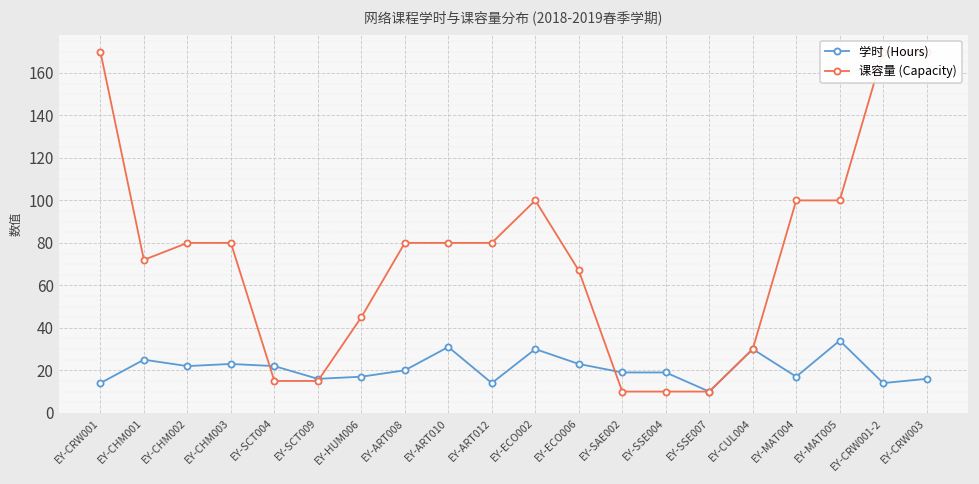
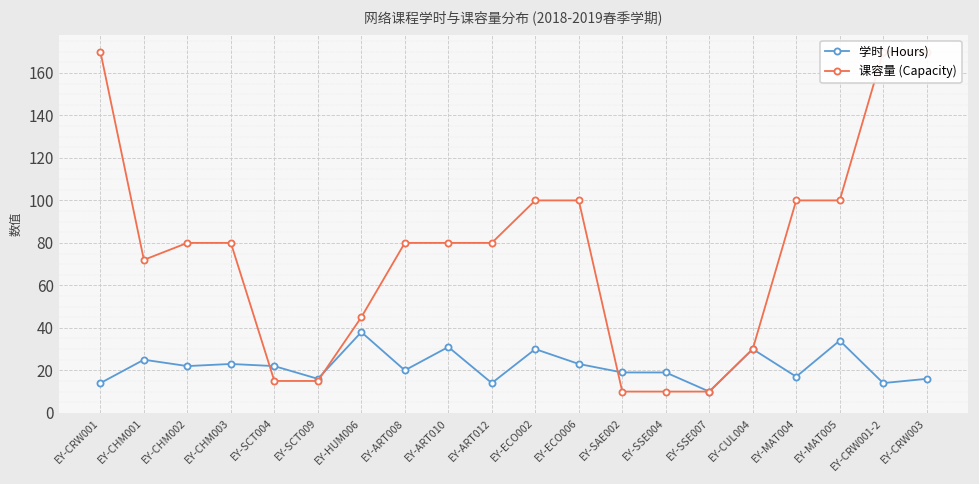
学时 (Hours), EY-HUM006: 17 -> 38
课容量 (Capacity), EY-ECO006: 67 -> 100
